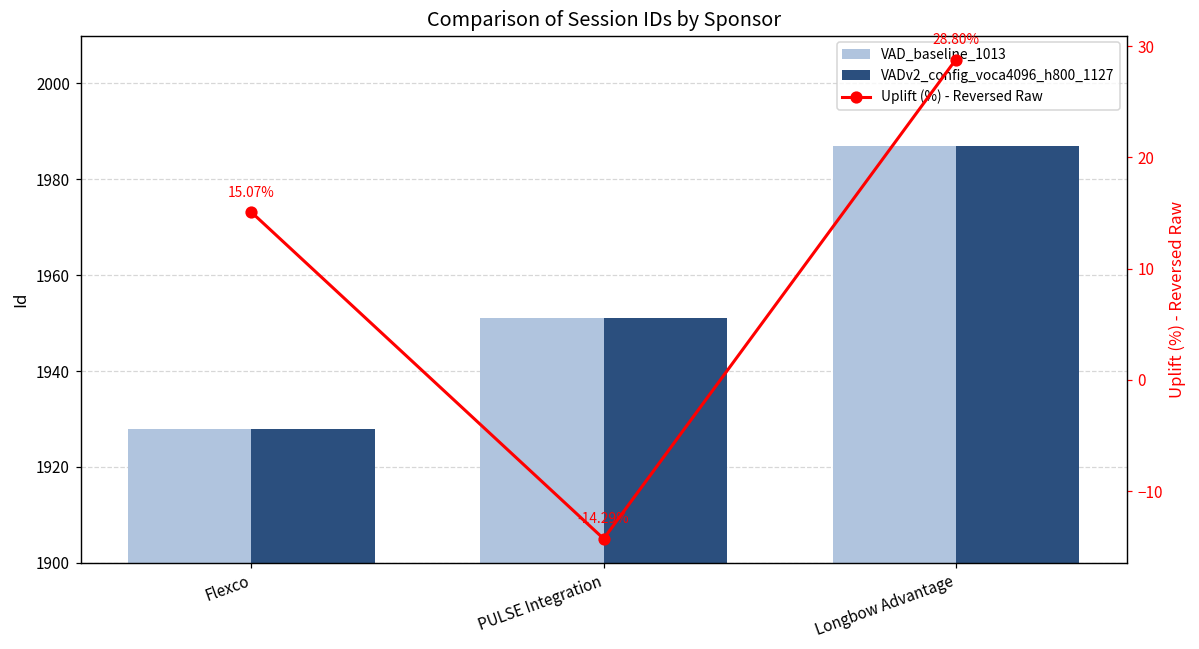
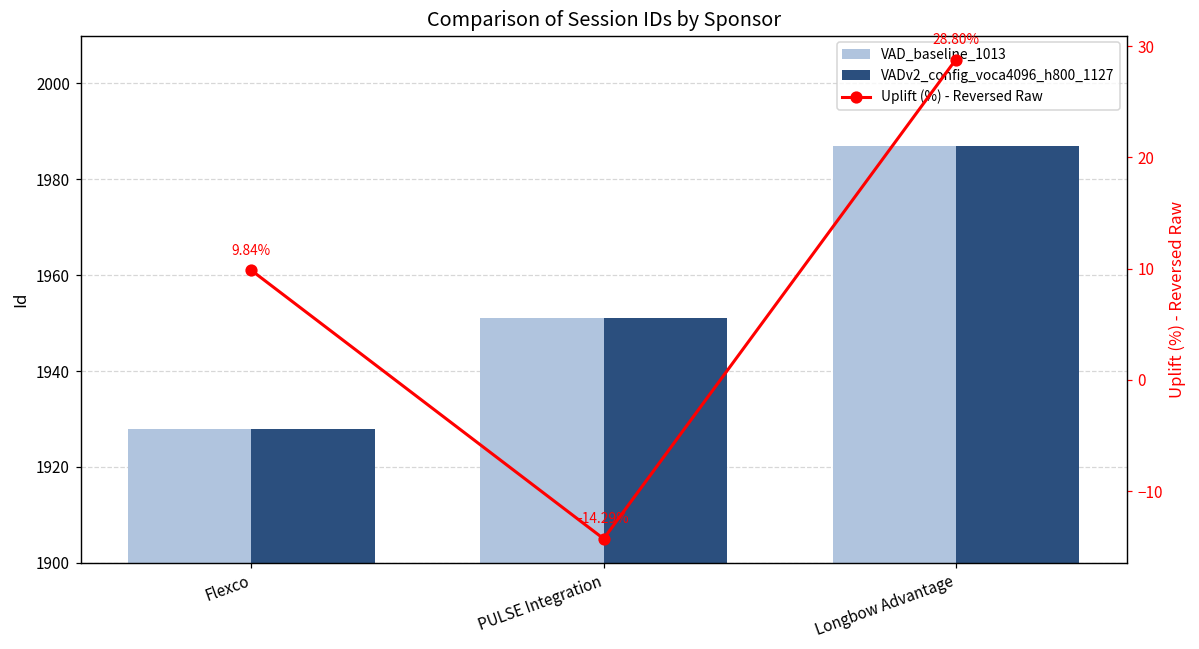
Uplift (%) - Reversed Raw, Flexco: 15.07% -> 9.84%
